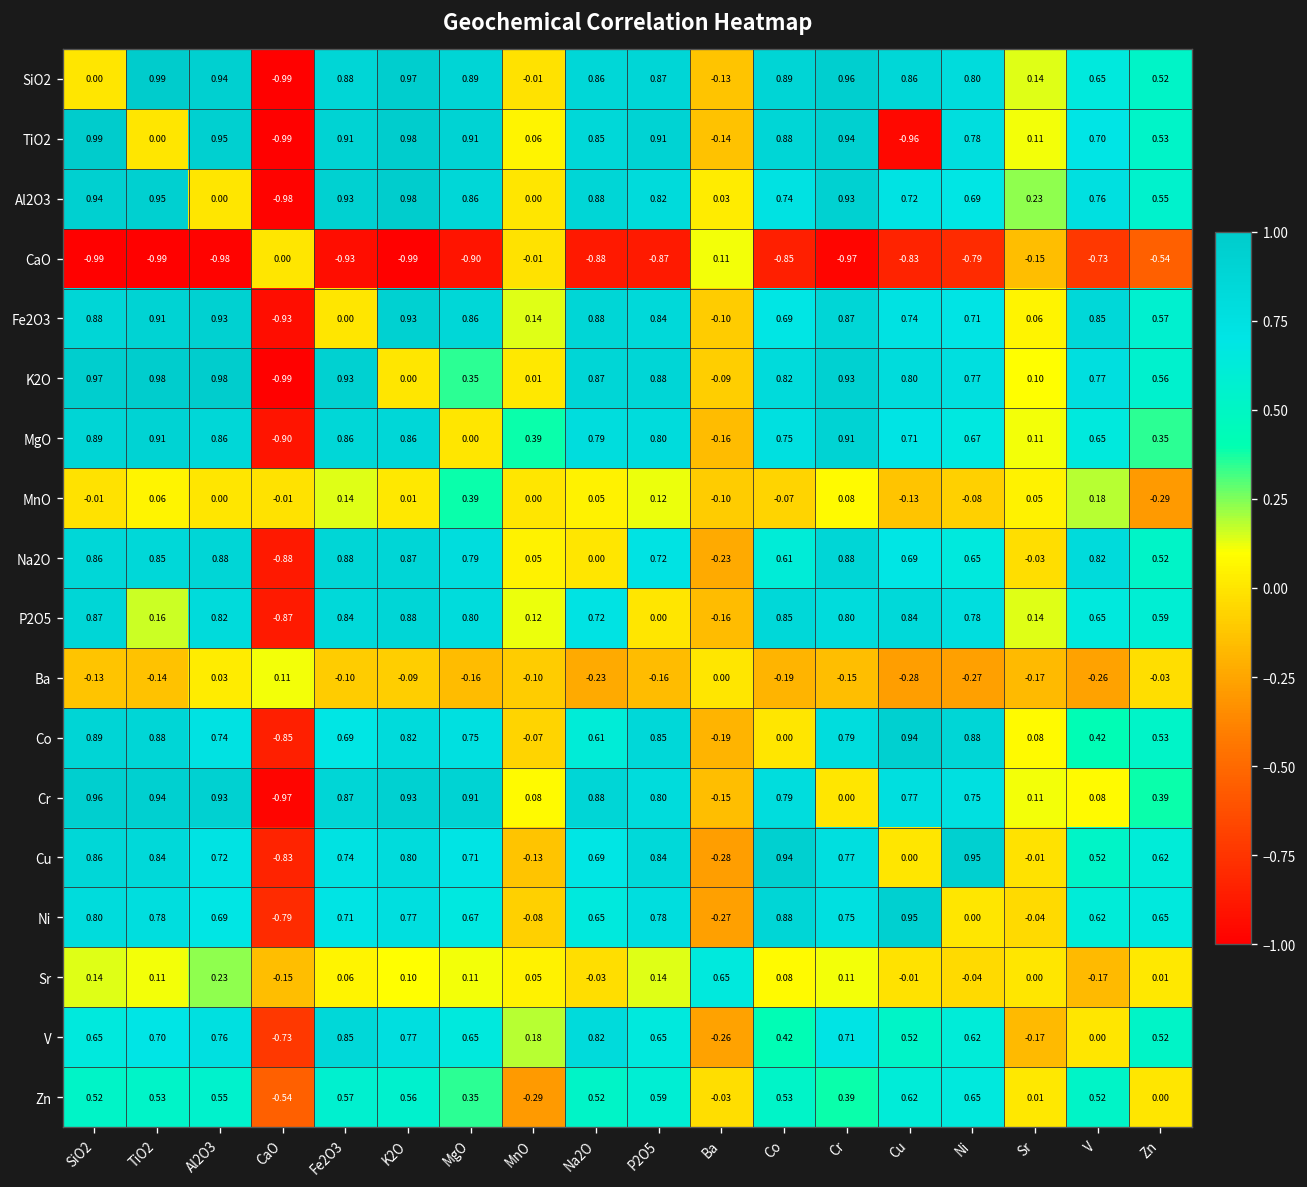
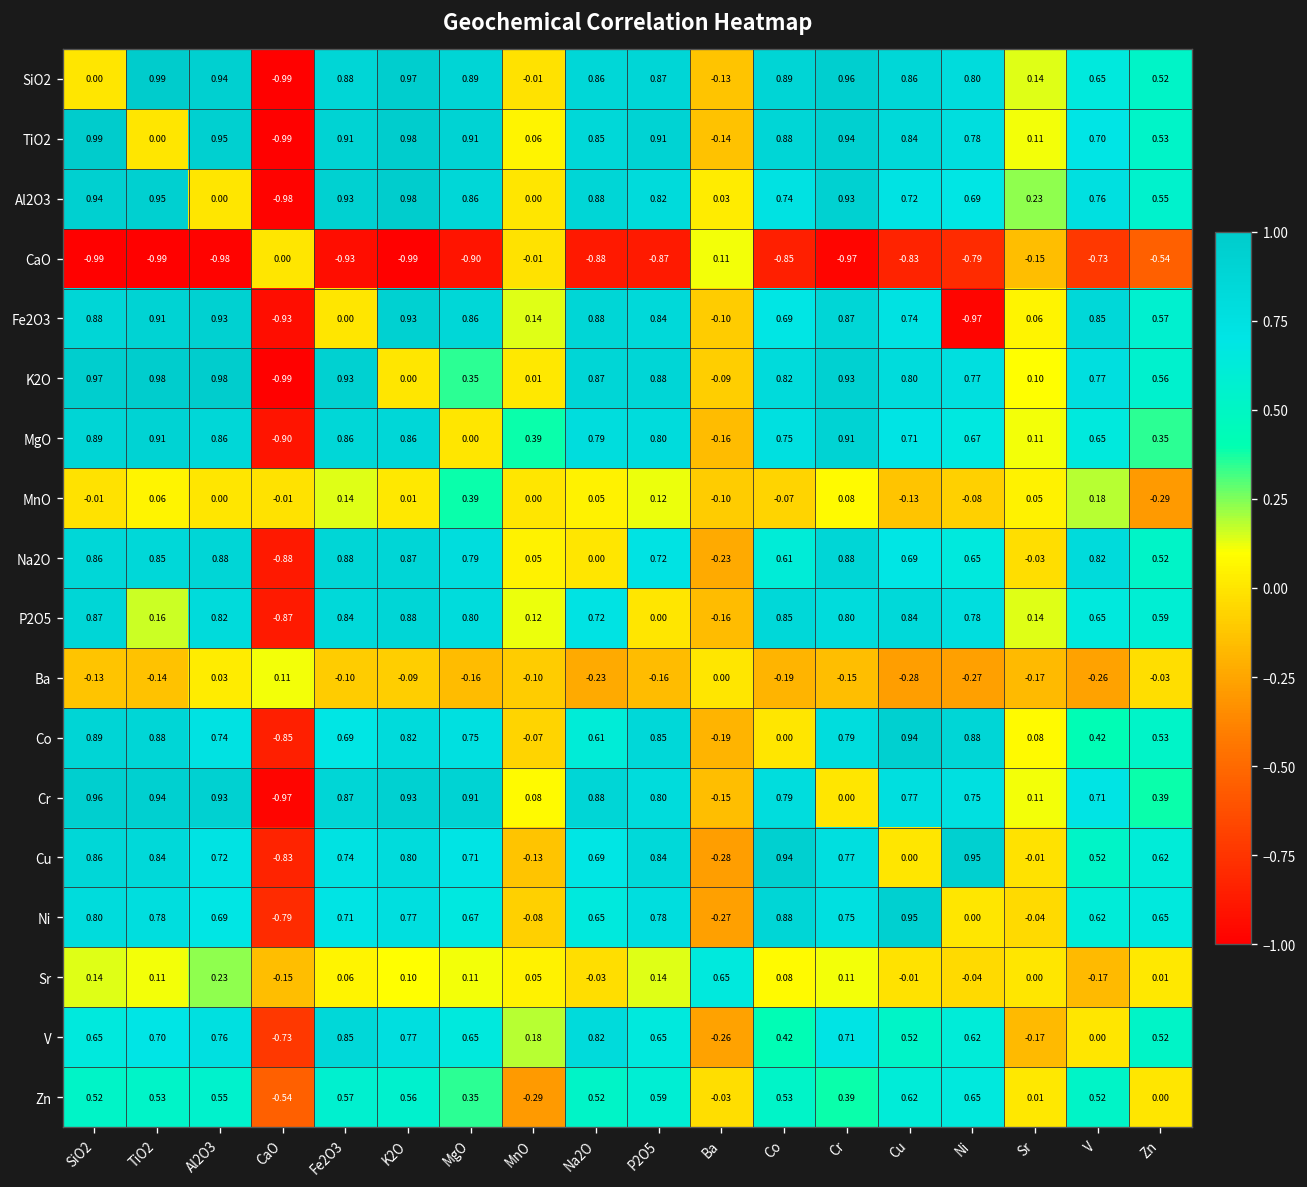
TiO2, Cu: -0.96 -> 0.84
Fe2O3, Ni: 0.71 -> -0.97
Cr, V: 0.08 -> 0.71
